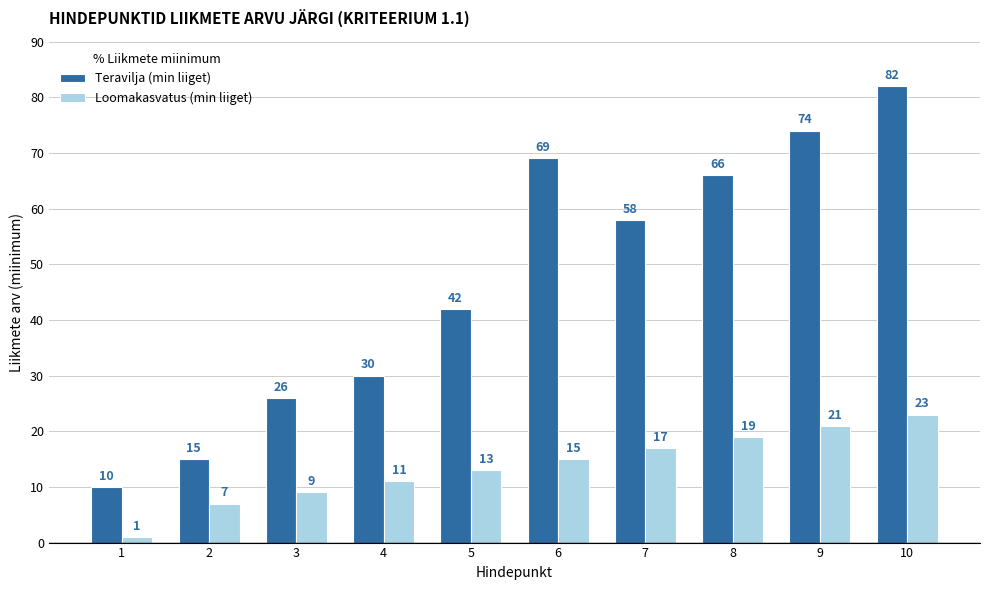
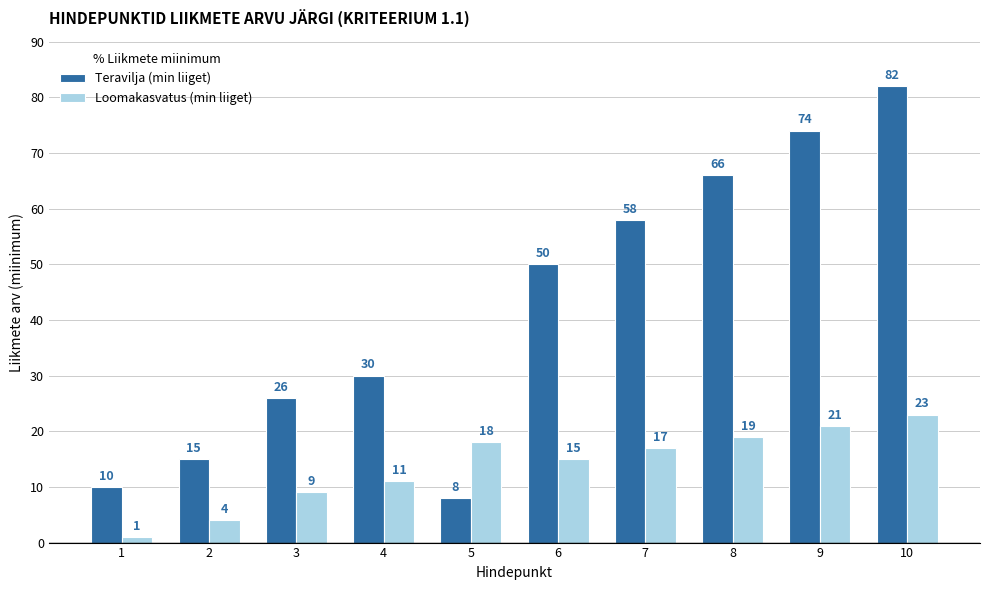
Loomakasvatus (min liiget), 2: 7 -> 4
Teravilja (min liiget), 5: 42 -> 8
Loomakasvatus (min liiget), 5: 13 -> 18
Teravilja (min liiget), 6: 69 -> 50
